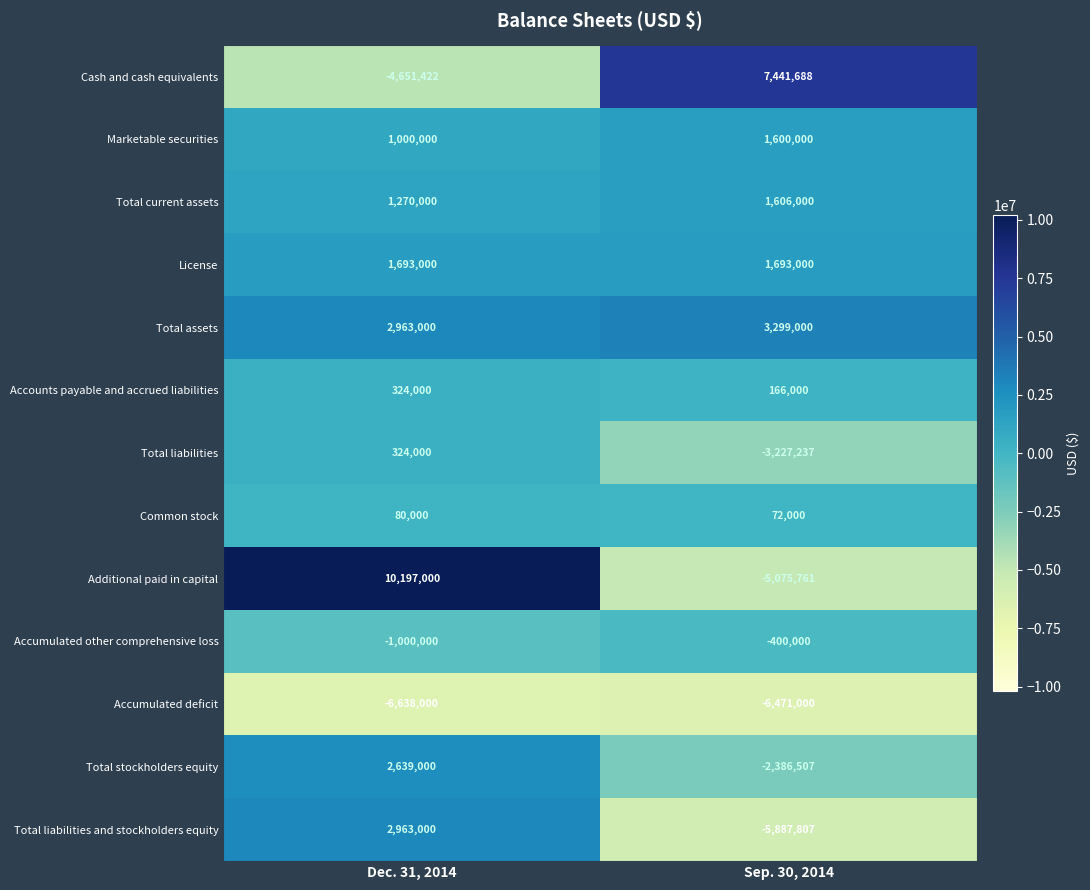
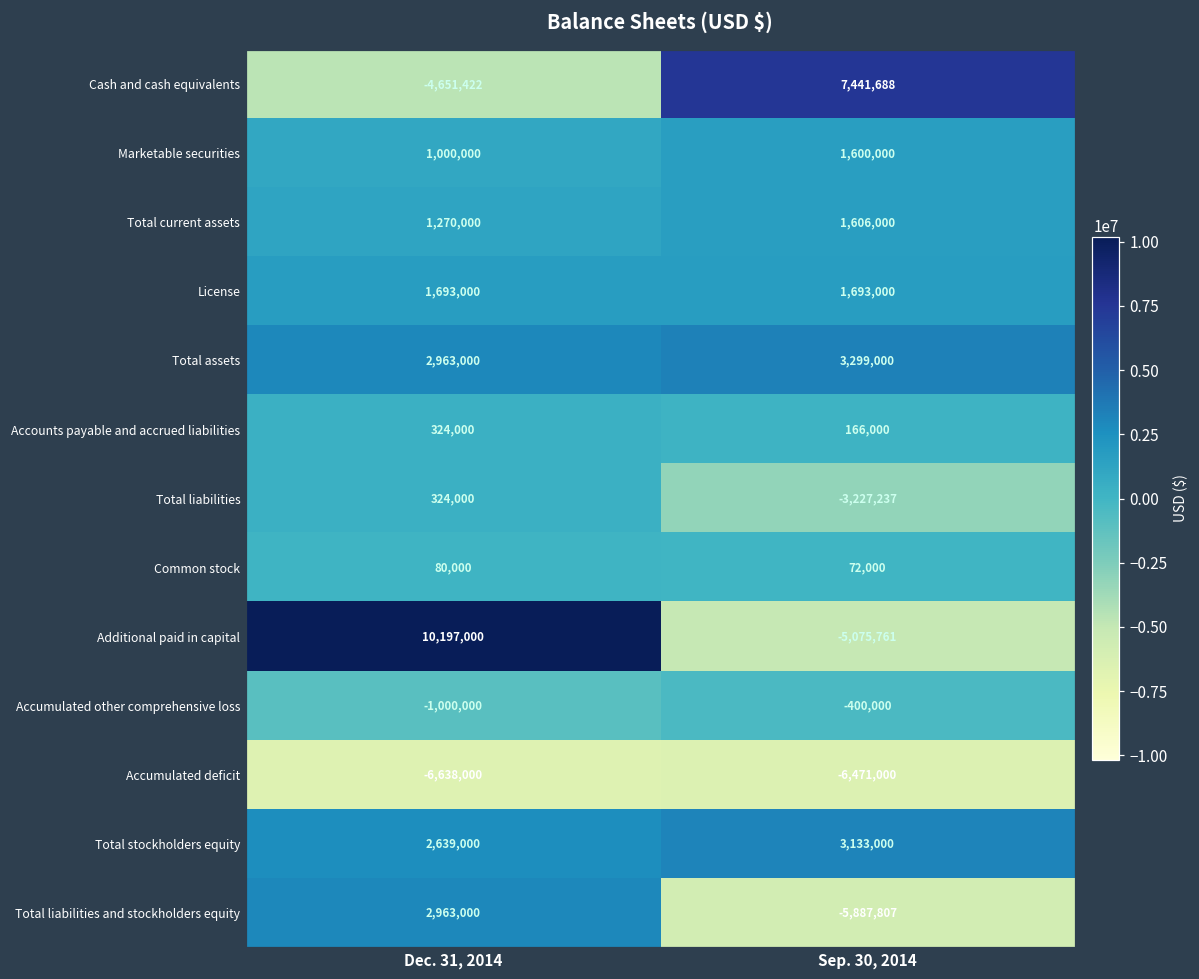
Total stockholders equity, Sep. 30, 2014: -2,386,507 -> 3,133,000
